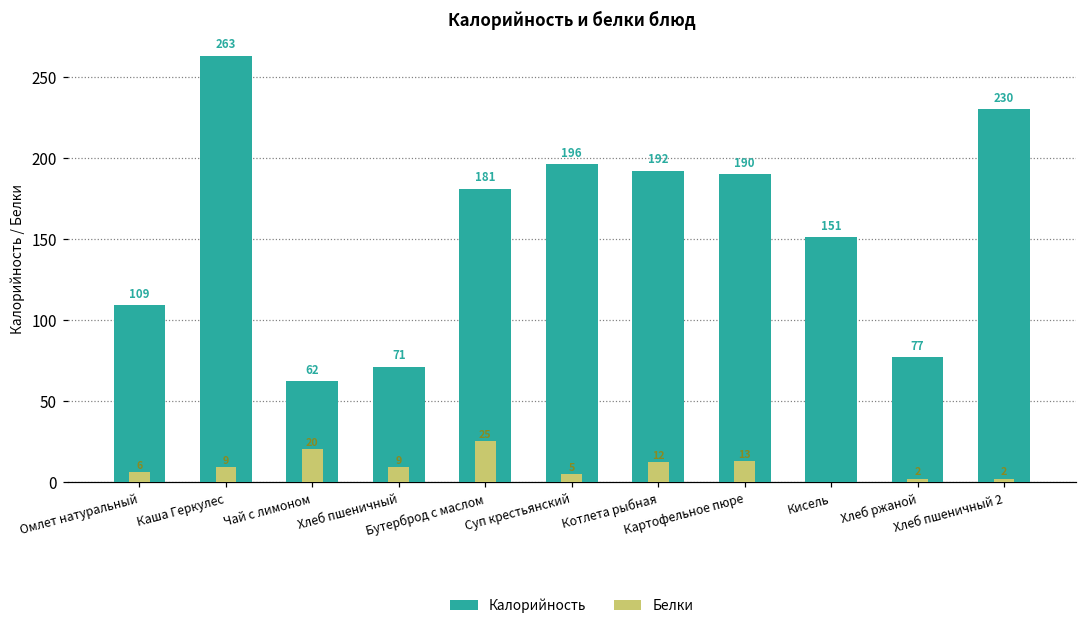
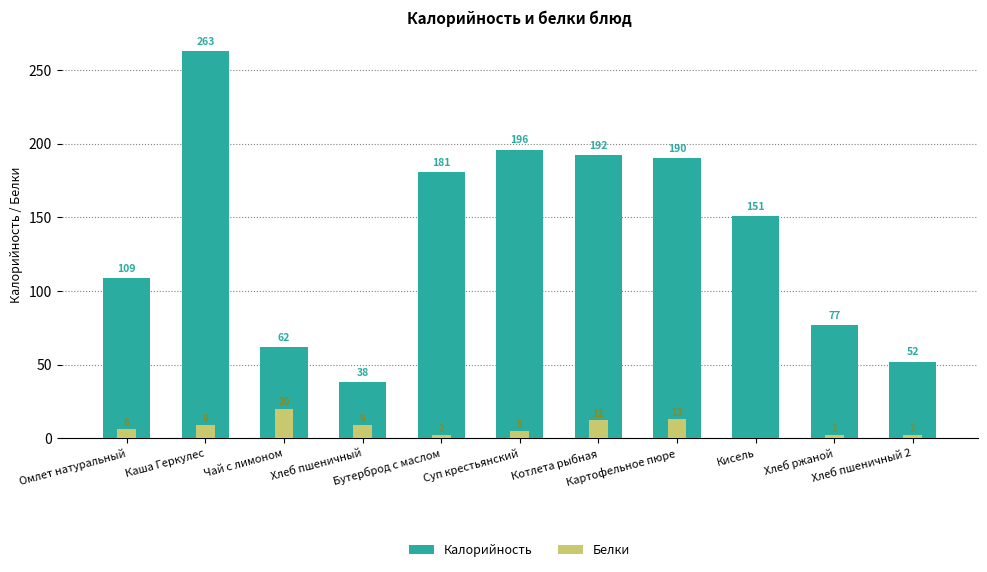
Калорийность, Хлеб пшеничный: 71 -> 38
Белки, Бутерброд с маслом: 25 -> 2
Калорийность, Хлеб пшеничный 2: 230 -> 52
